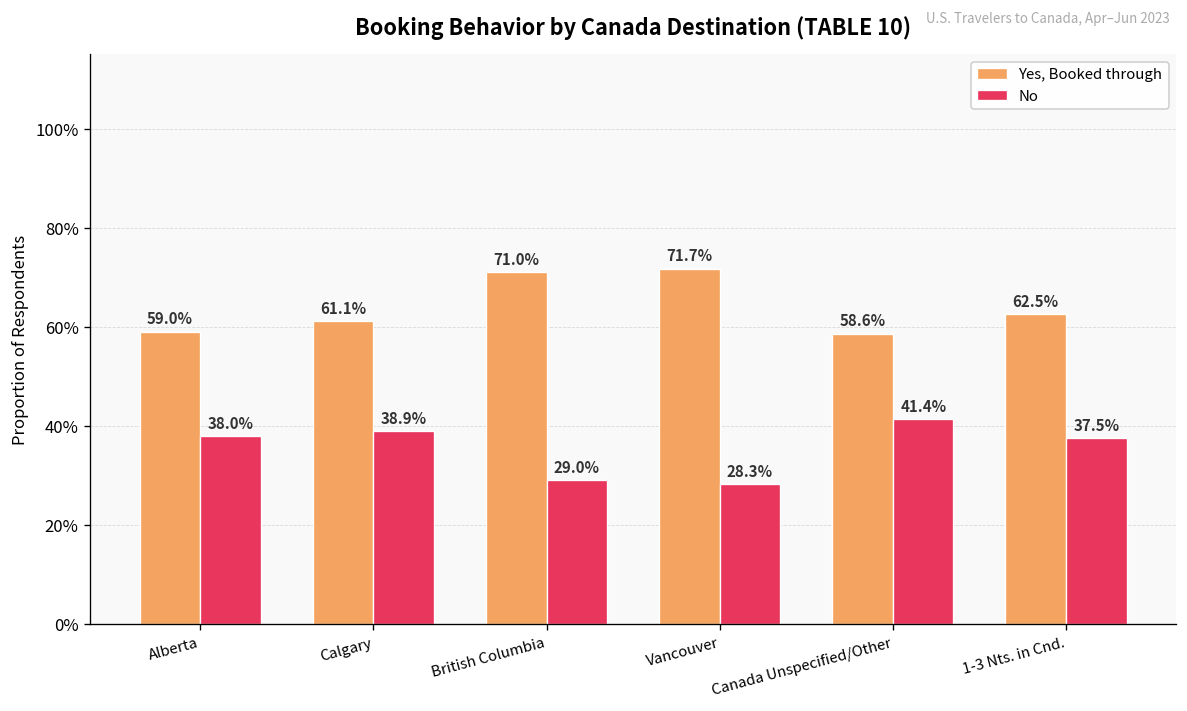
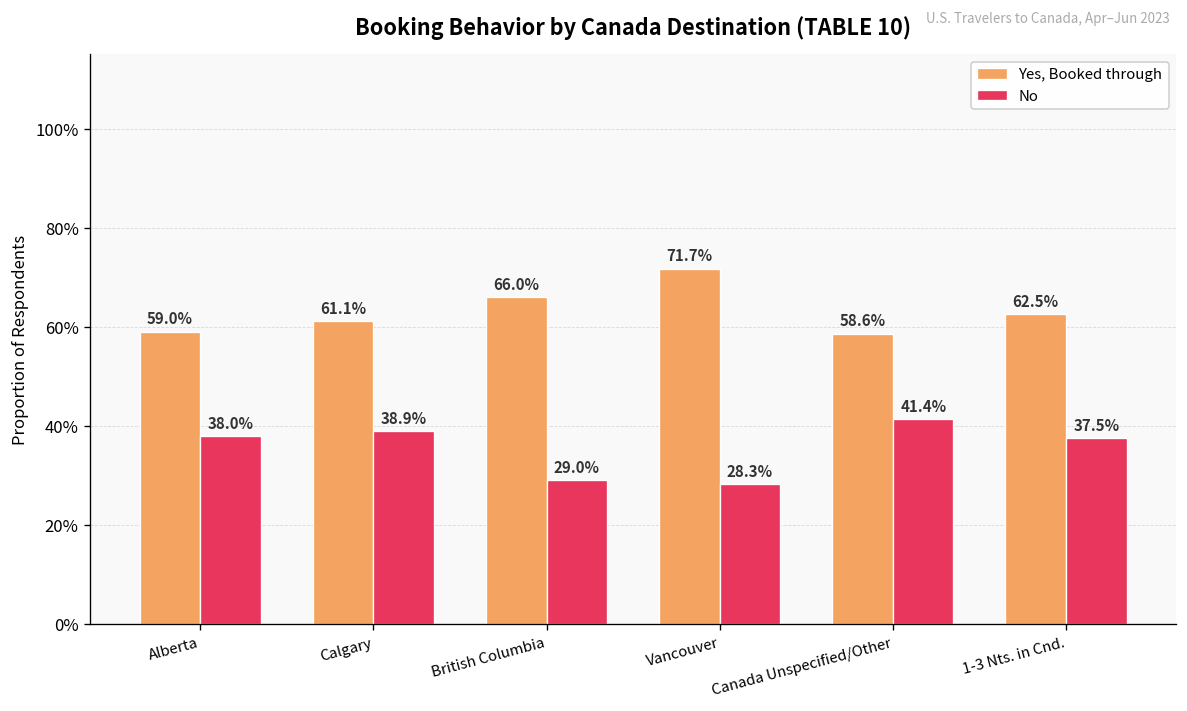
Yes, Booked through, British Columbia: 71.0% -> 66.0%
